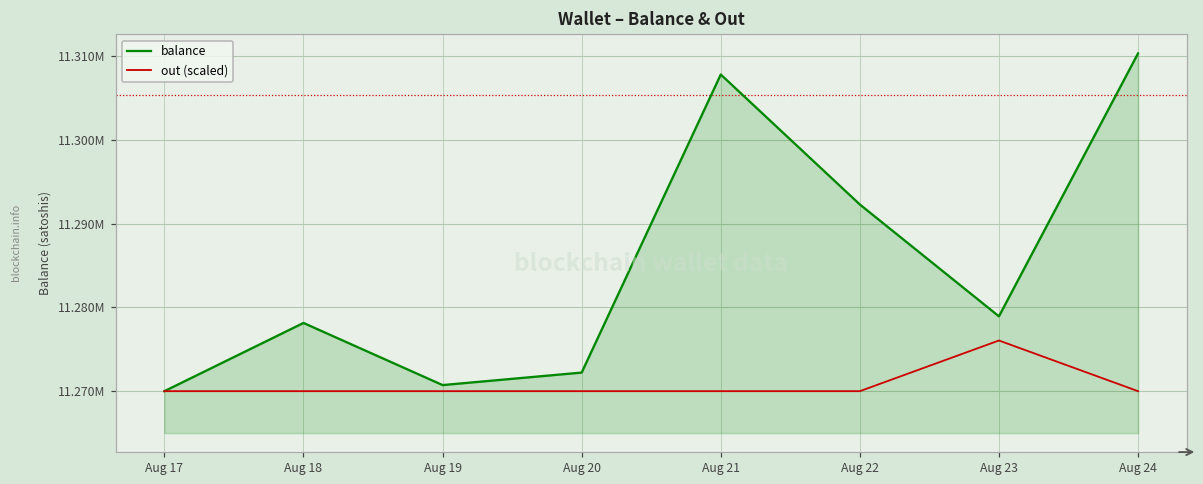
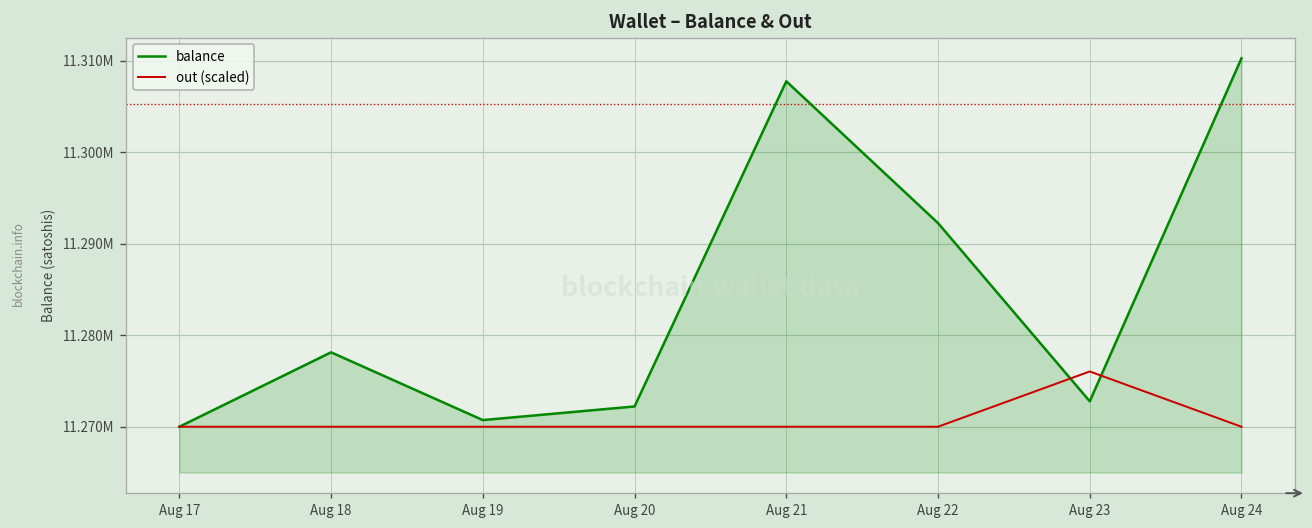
balance, Aug 23: 11279000 -> 11273000
